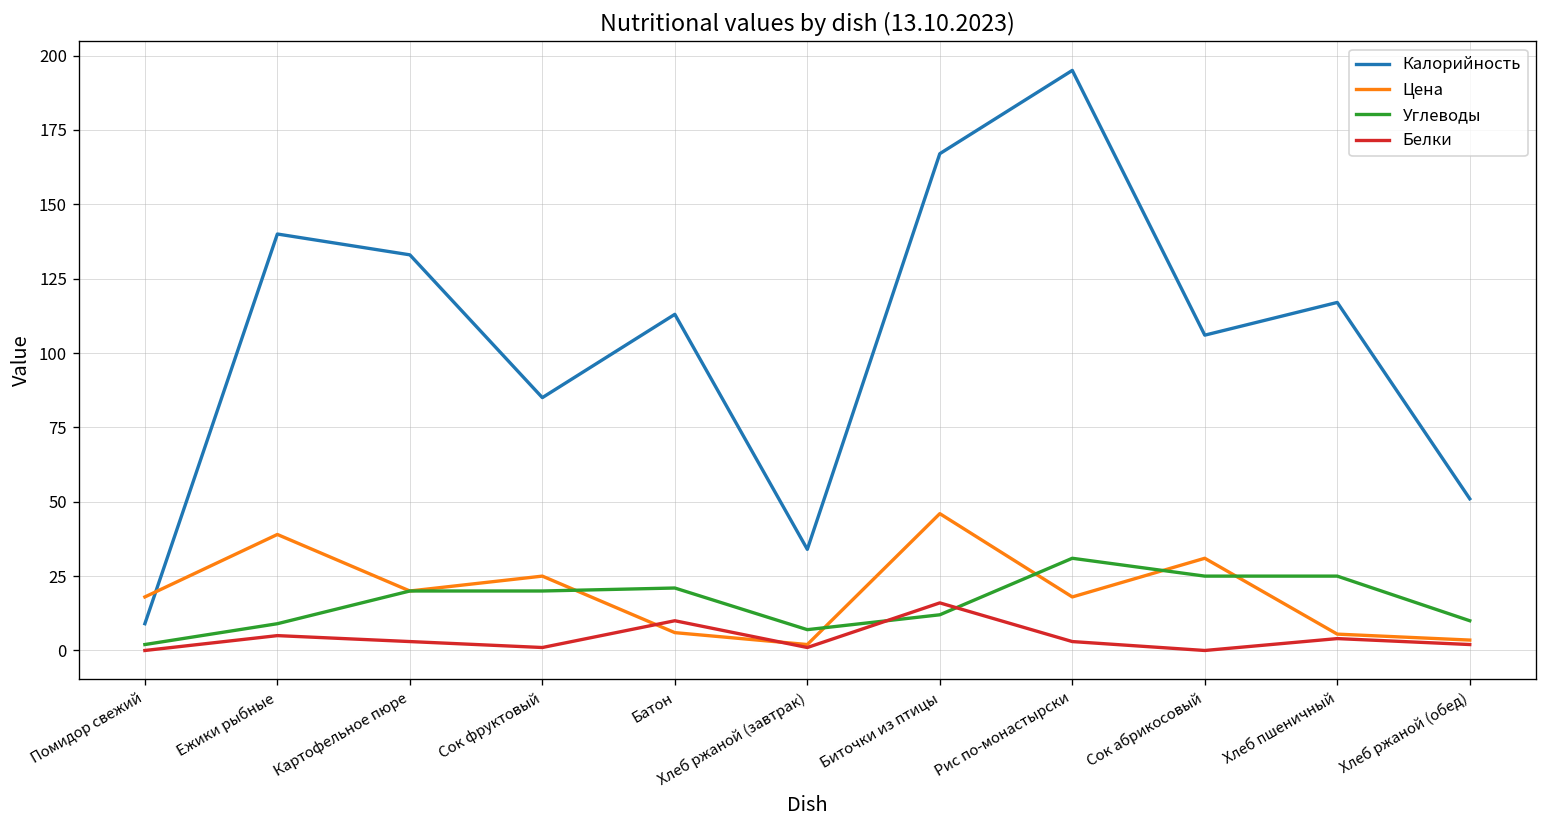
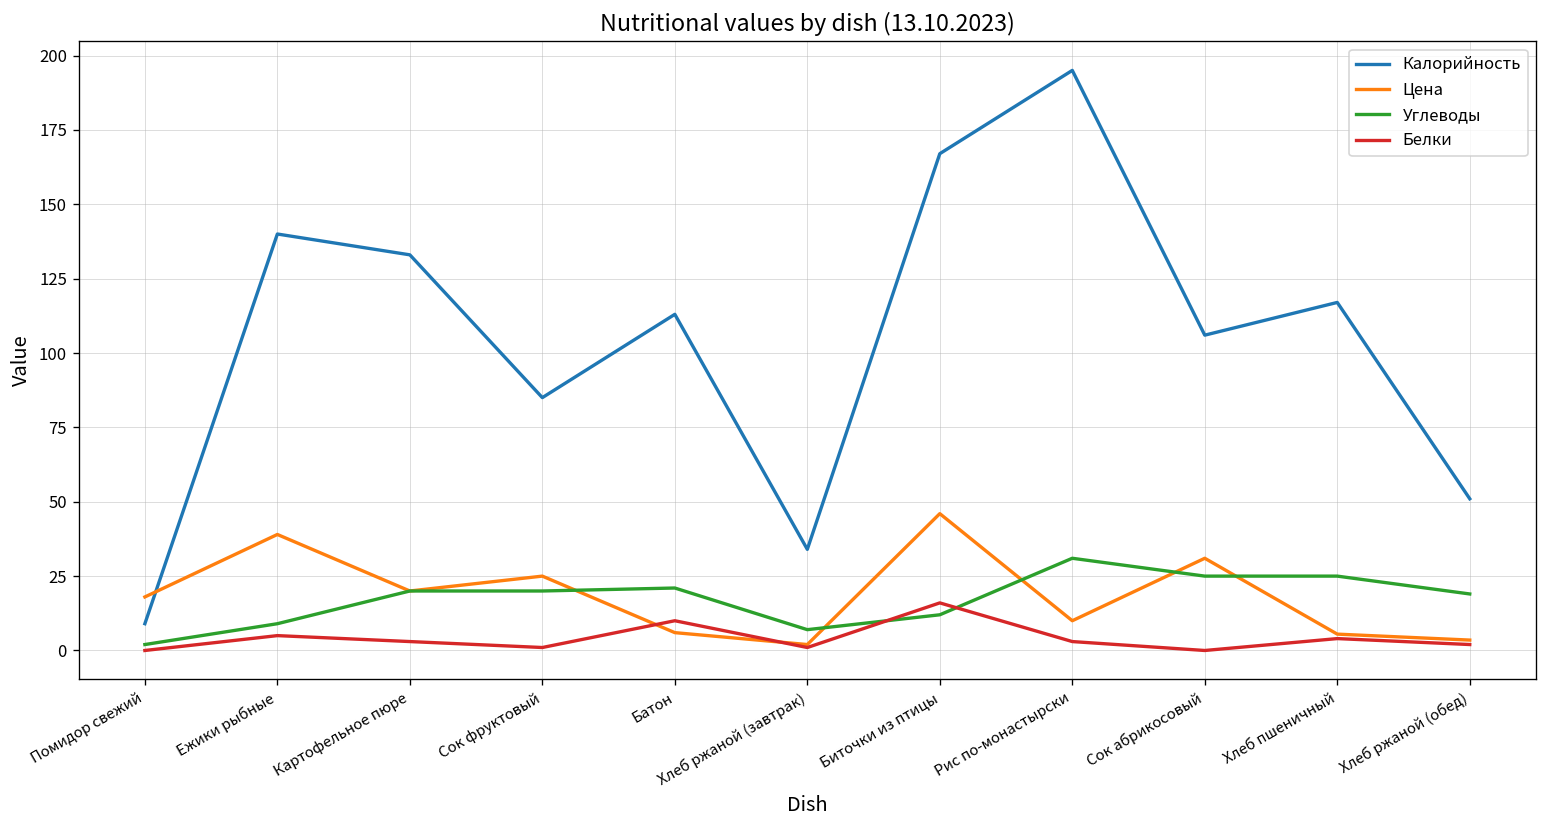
Цена, Рис по-монастырски: 18 -> 10
Углеводы, Хлеб ржаной (обед): 10 -> 19
